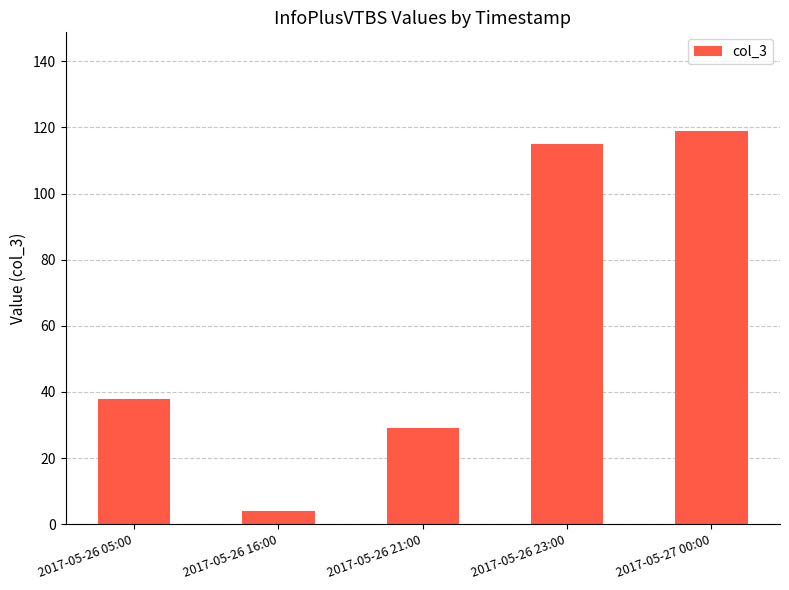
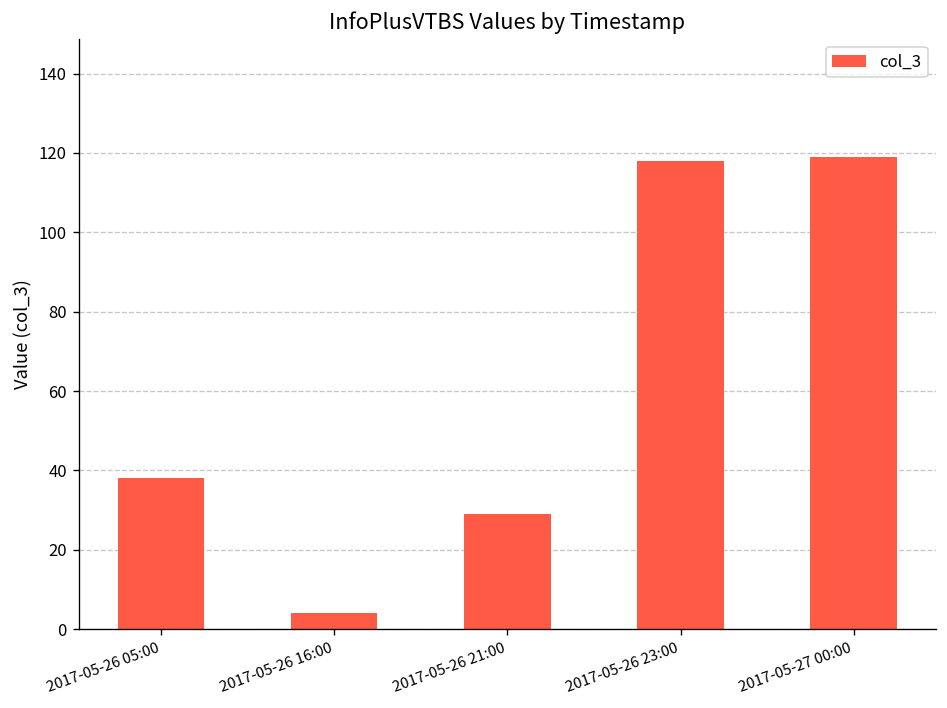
2017-05-26 23:00: 115 -> 118
